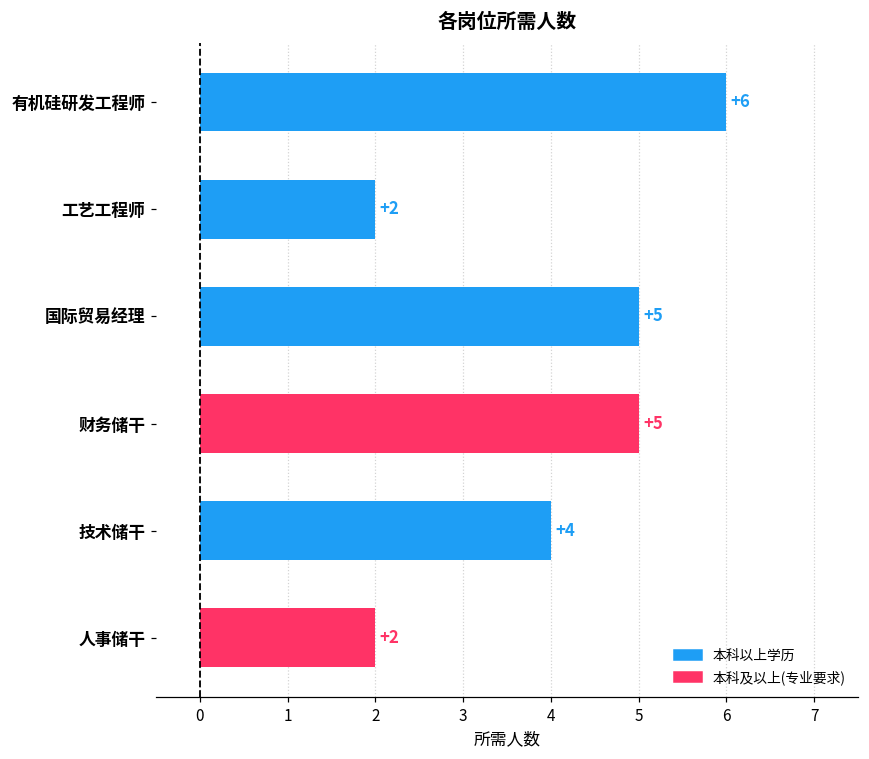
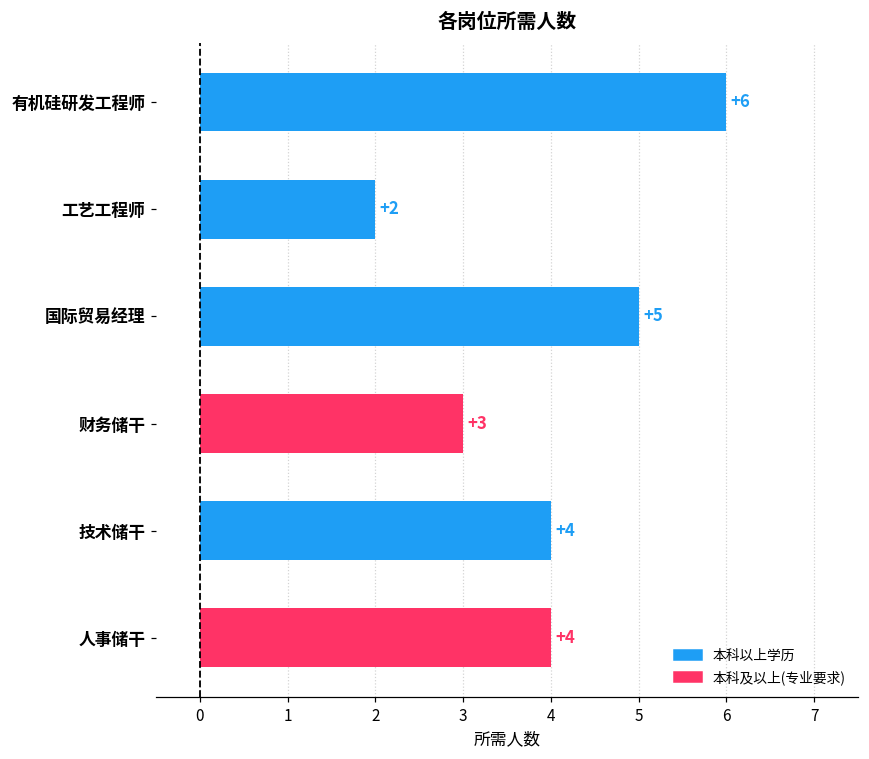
财务储干: +5 -> +3
人事储干: +2 -> +4
